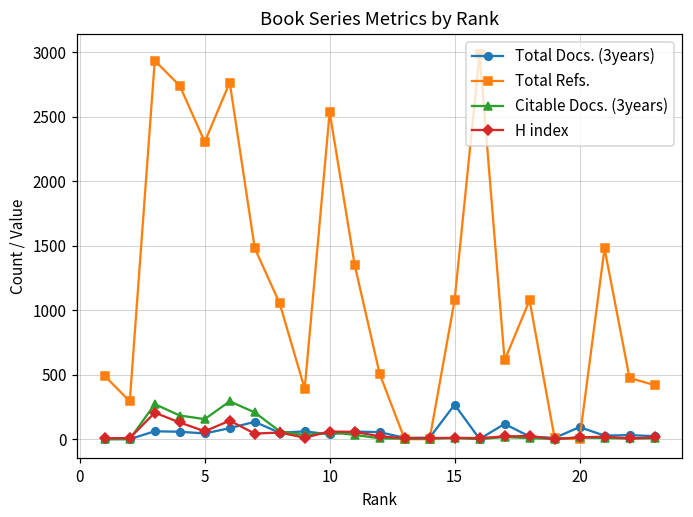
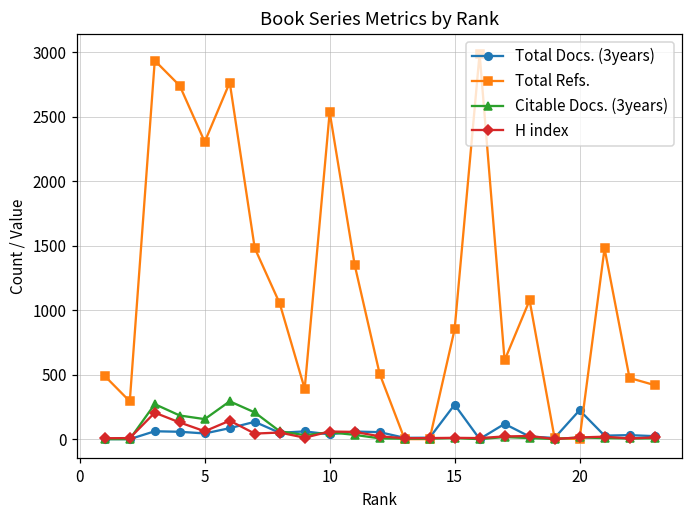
Total Refs., 15: 1080 -> 850
Total Docs. (3years), 20: 90 -> 220
